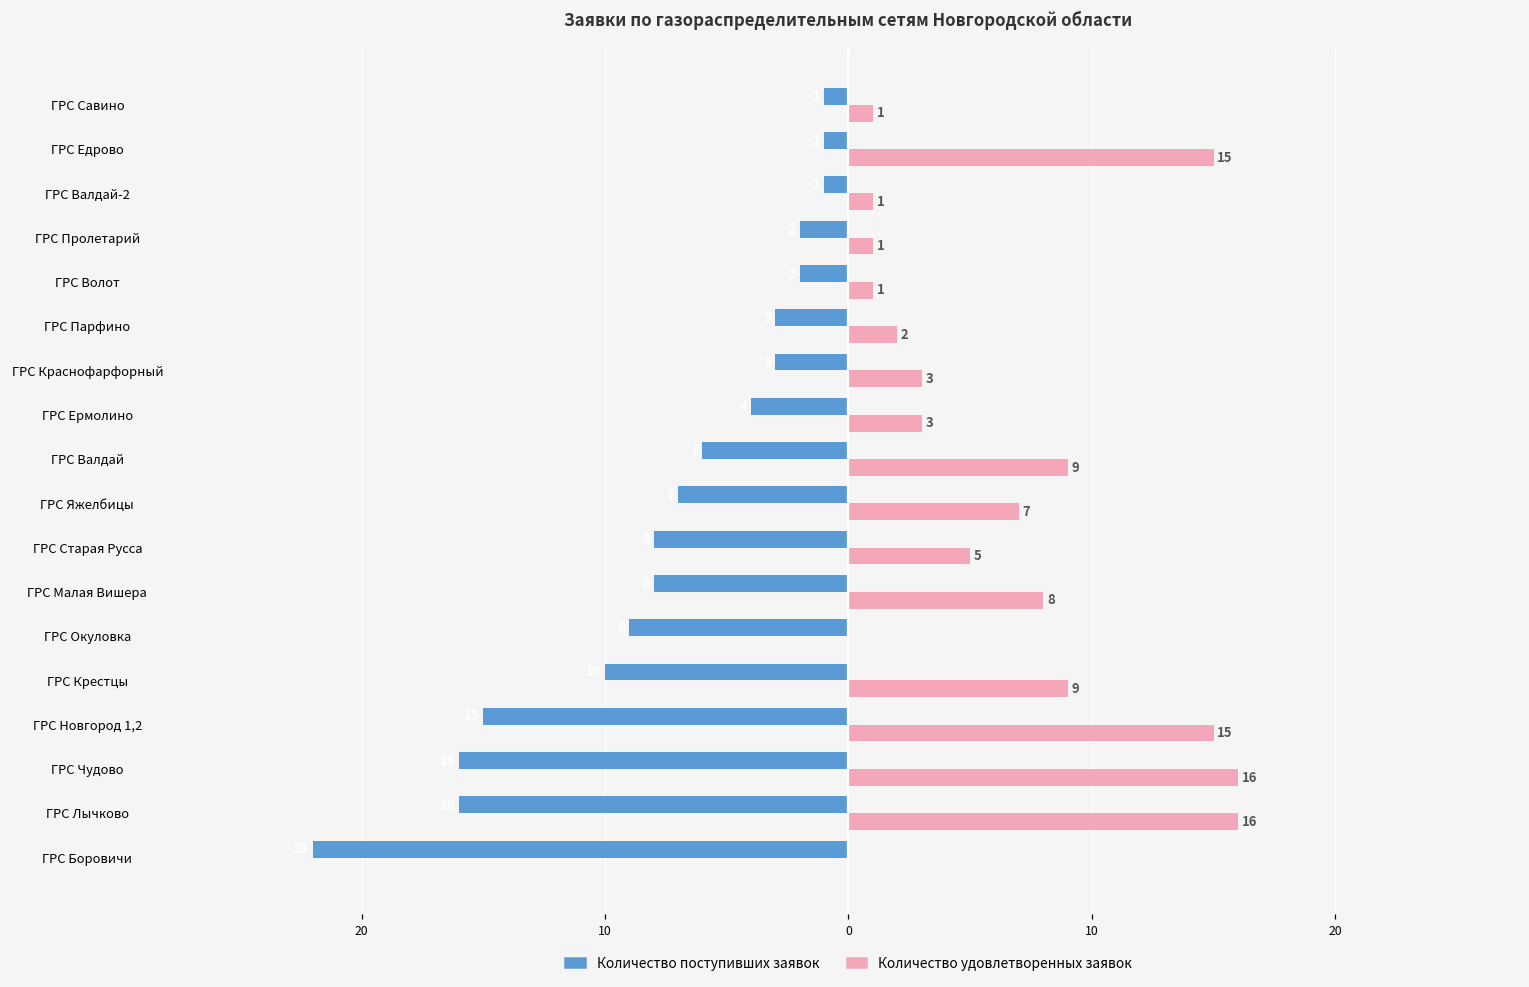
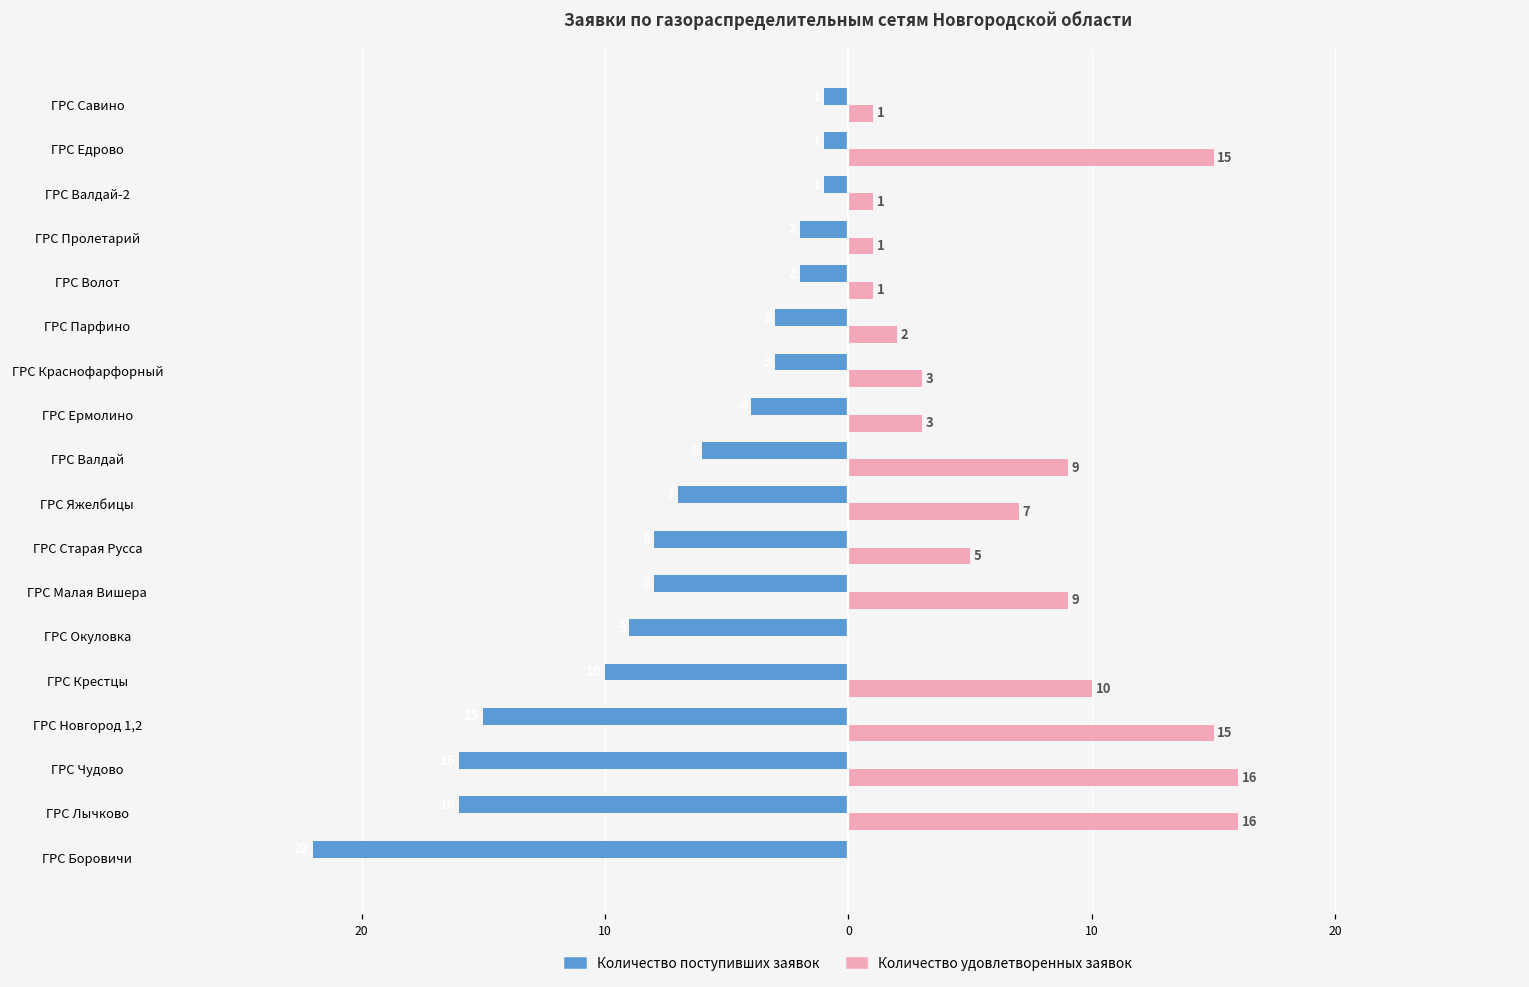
Количество удовлетворенных заявок, ГРС Малая Вишера: 8 -> 9
Количество удовлетворенных заявок, ГРС Крестцы: 9 -> 10
